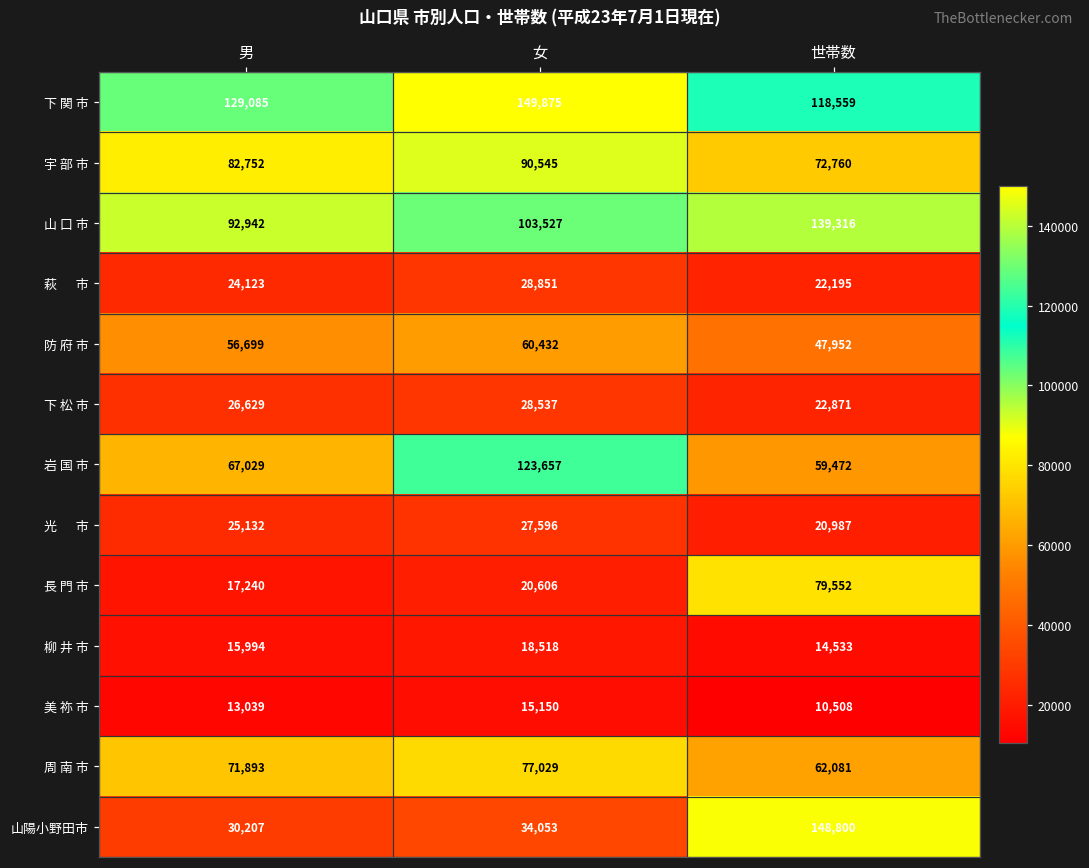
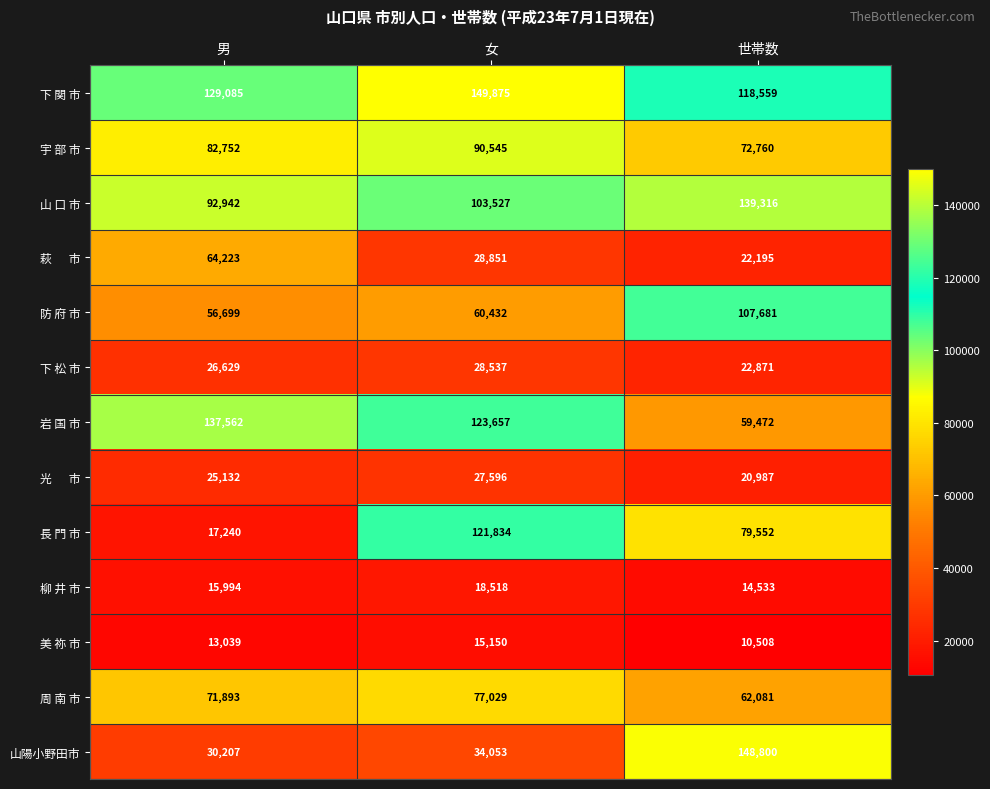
萩 市, 男: 24,123 -> 64,223
防 府 市, 世帯数: 47,952 -> 107,681
岩 国 市, 男: 67,029 -> 137,562
長 門 市, 女: 20,606 -> 121,834
